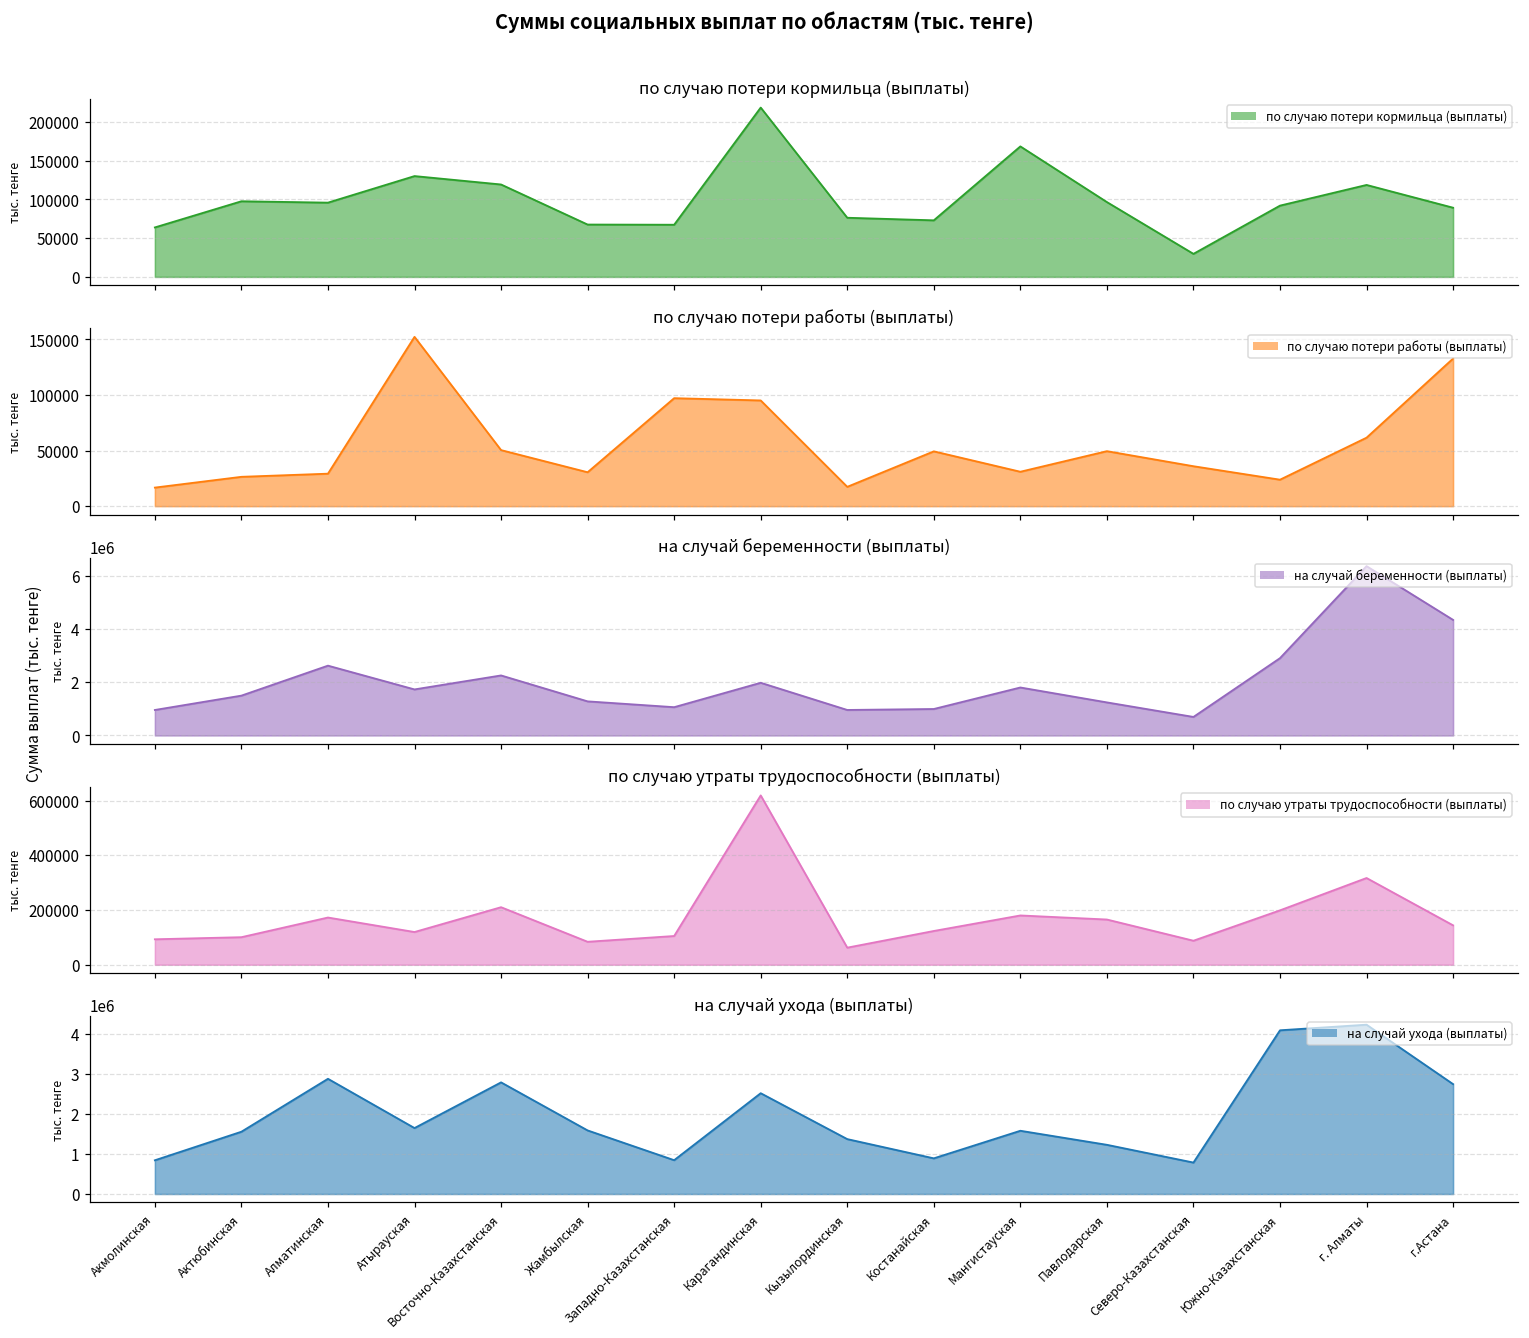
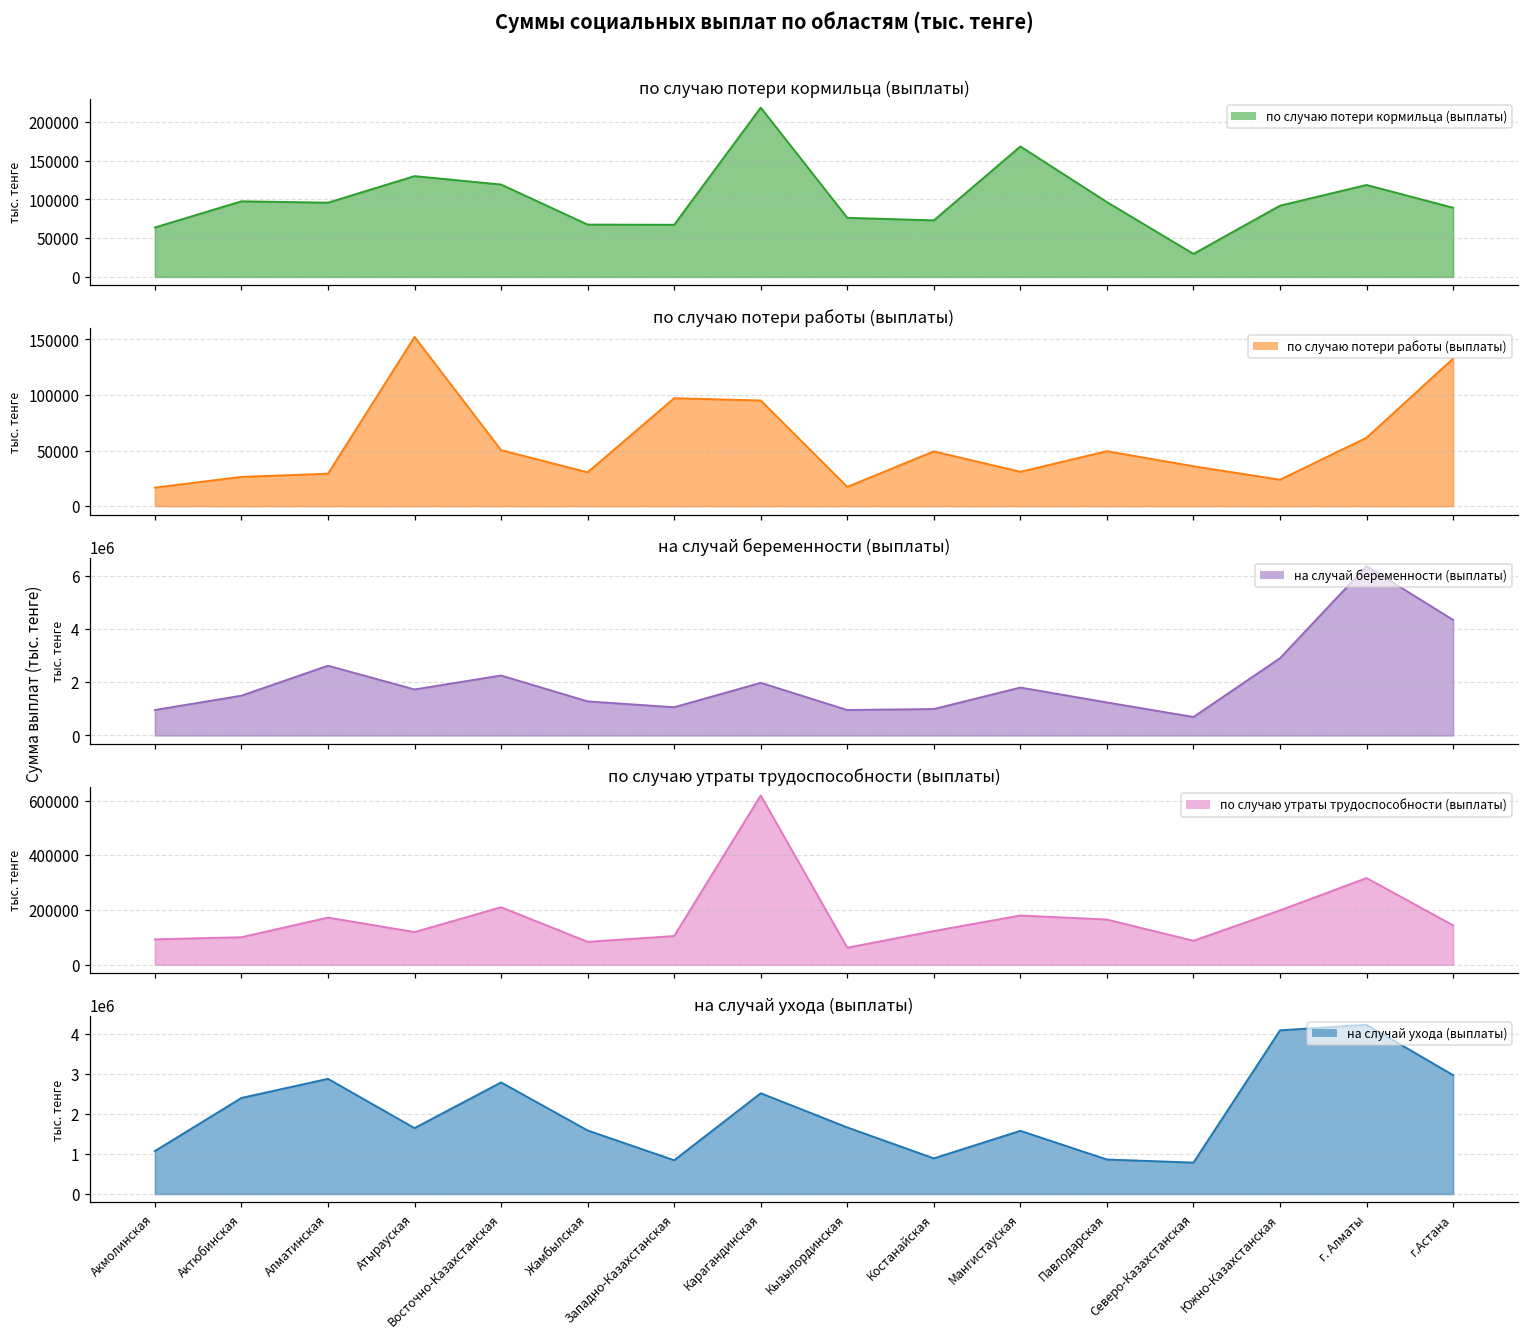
на случай ухода (выплаты), Акмолинская: 800000 -> 1100000
на случай ухода (выплаты), Актюбинская: 1600000 -> 2400000
на случай ухода (выплаты), Кызылординская: 1400000 -> 1700000
на случай ухода (выплаты), Павлодарская: 1200000 -> 900000
на случай ухода (выплаты), г.Астана: 2700000 -> 3000000
